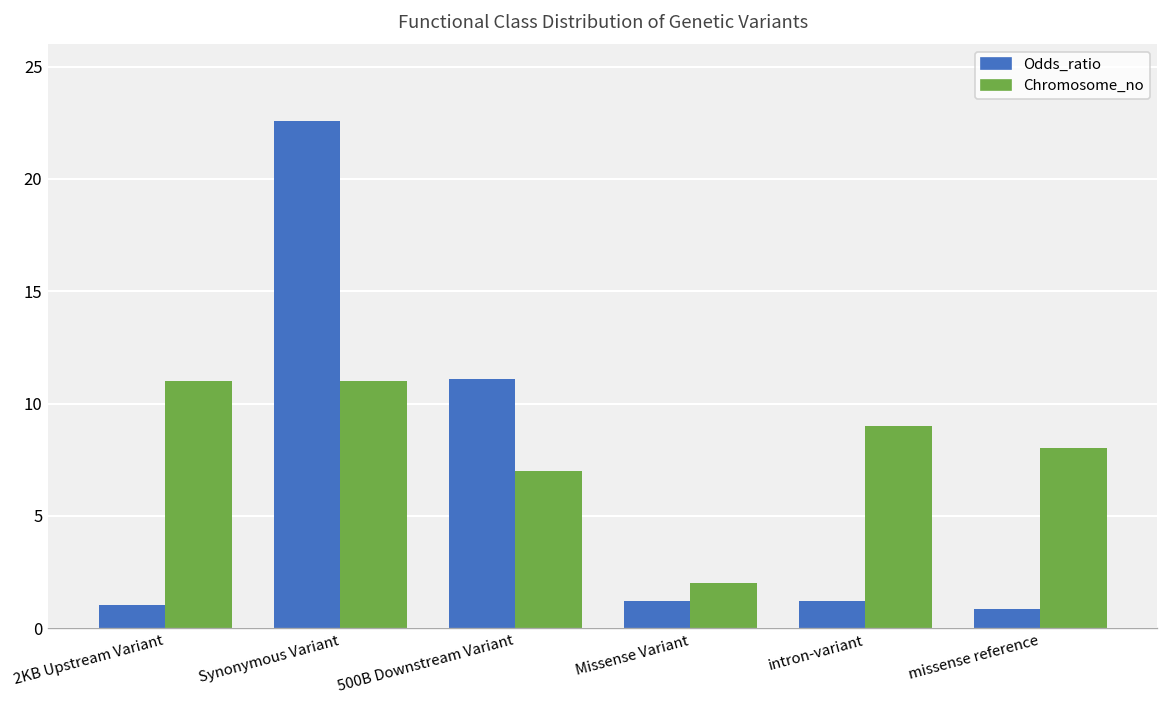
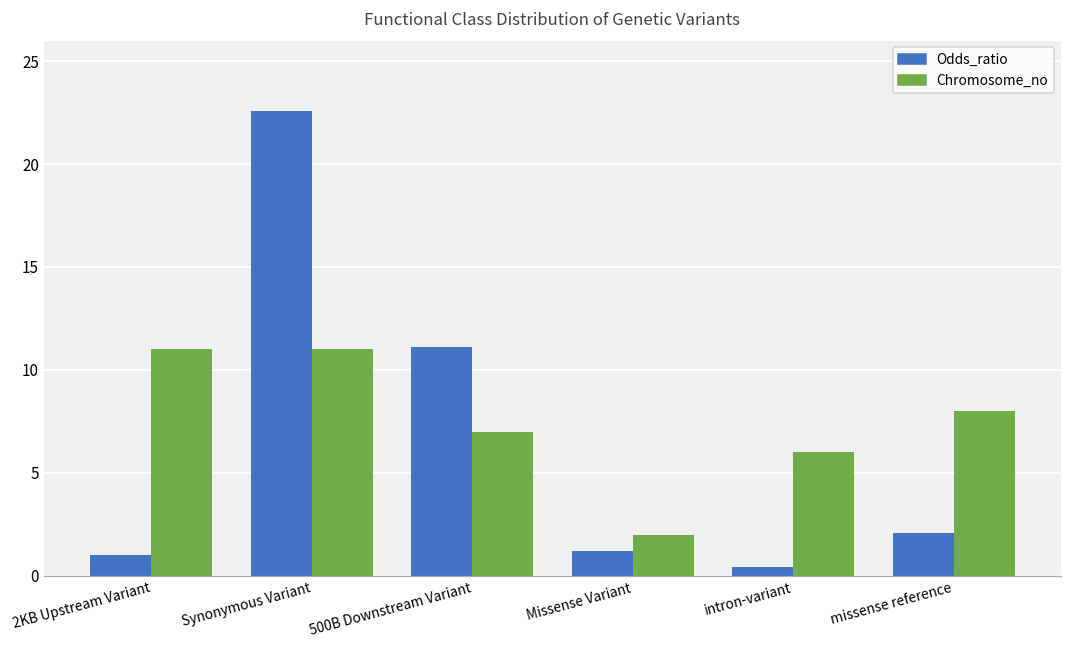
Odds_ratio, intron-variant: 1.2 -> 0.4
Chromosome_no, intron-variant: 9 -> 6
Odds_ratio, missense reference: 0.9 -> 2.1
